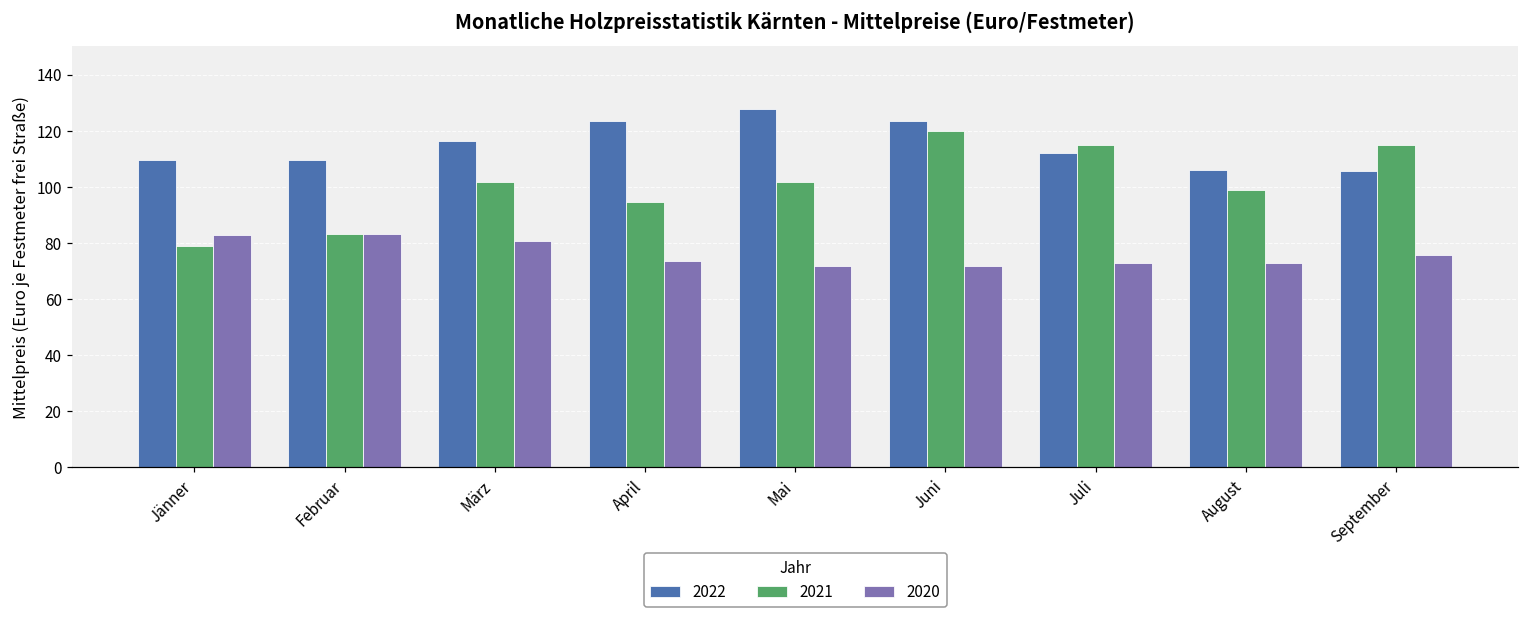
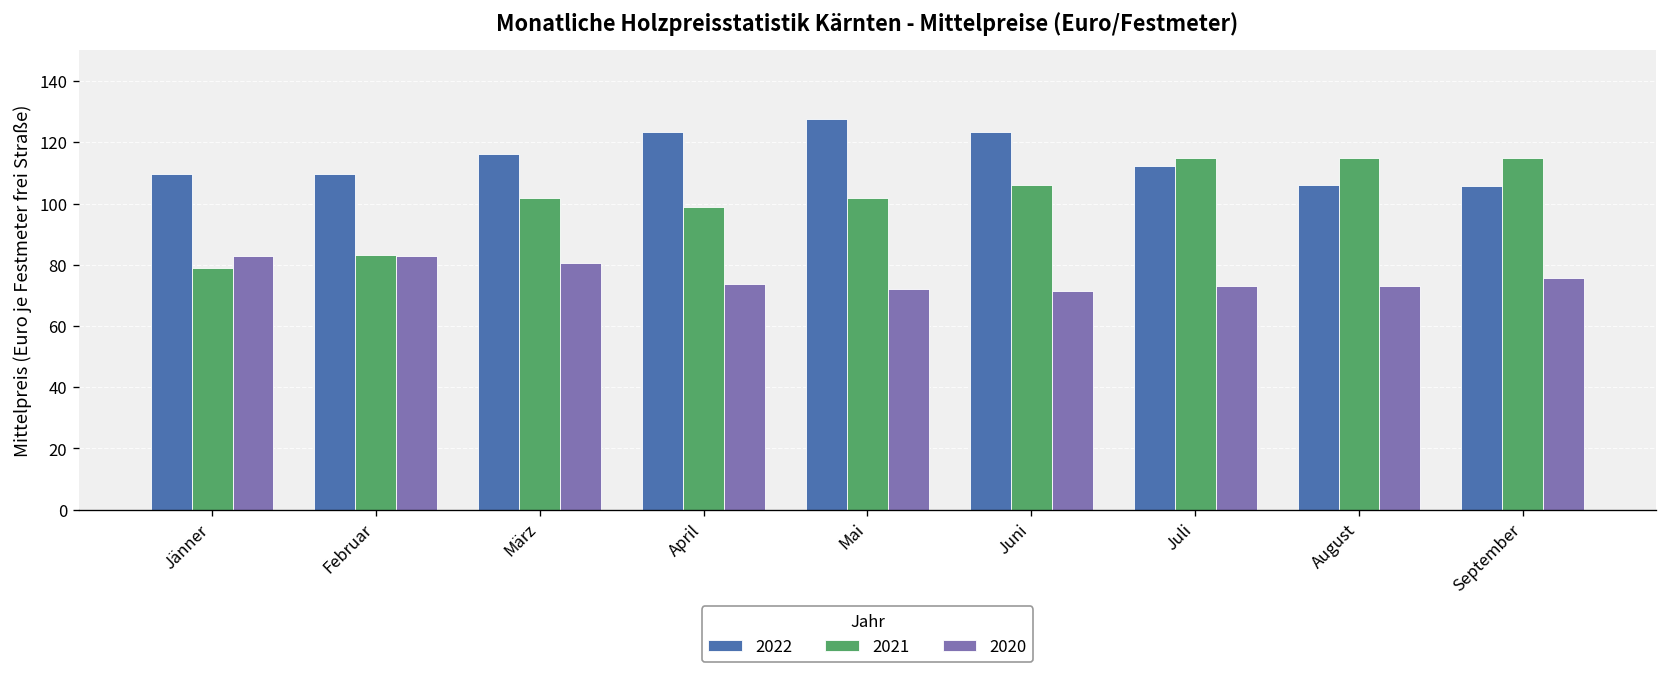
2021, April: 95 -> 99
2021, Juni: 120 -> 106
2021, August: 99 -> 115
